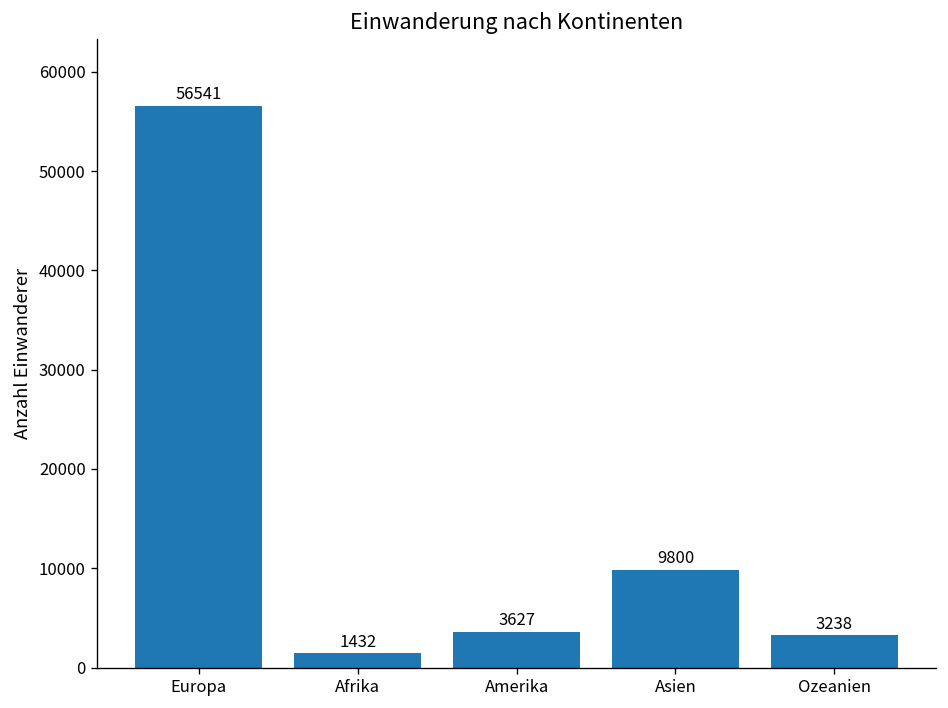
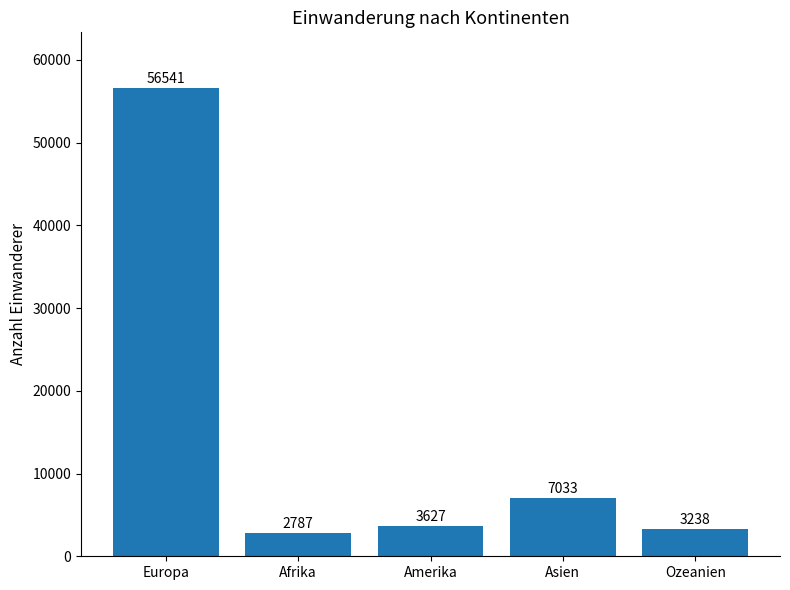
Afrika: 1432 -> 2787
Asien: 9800 -> 7033
